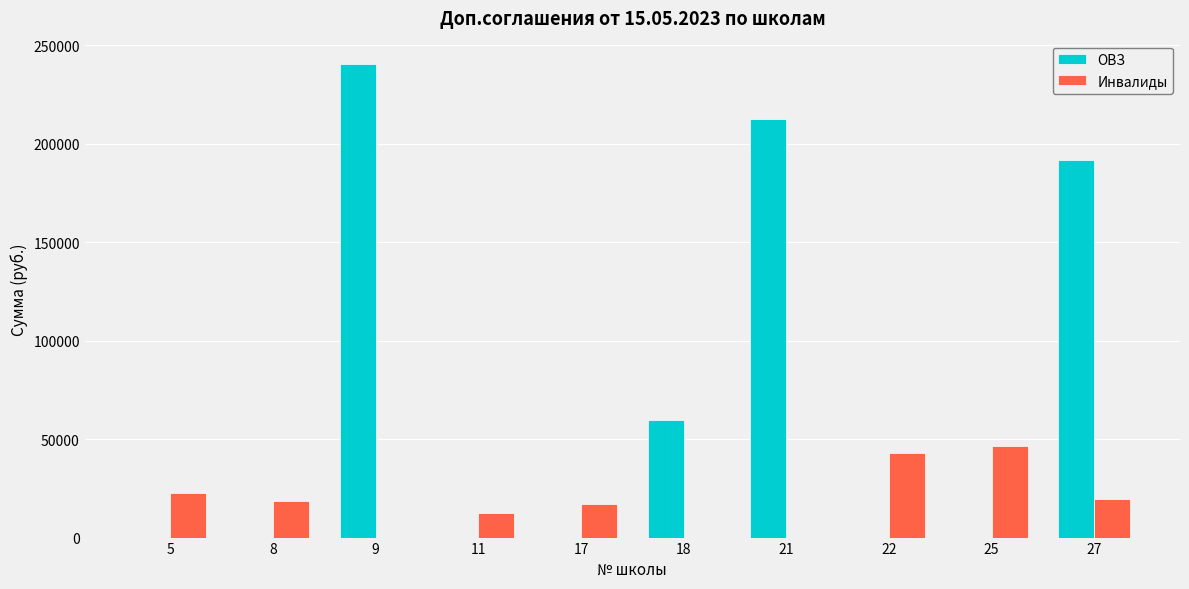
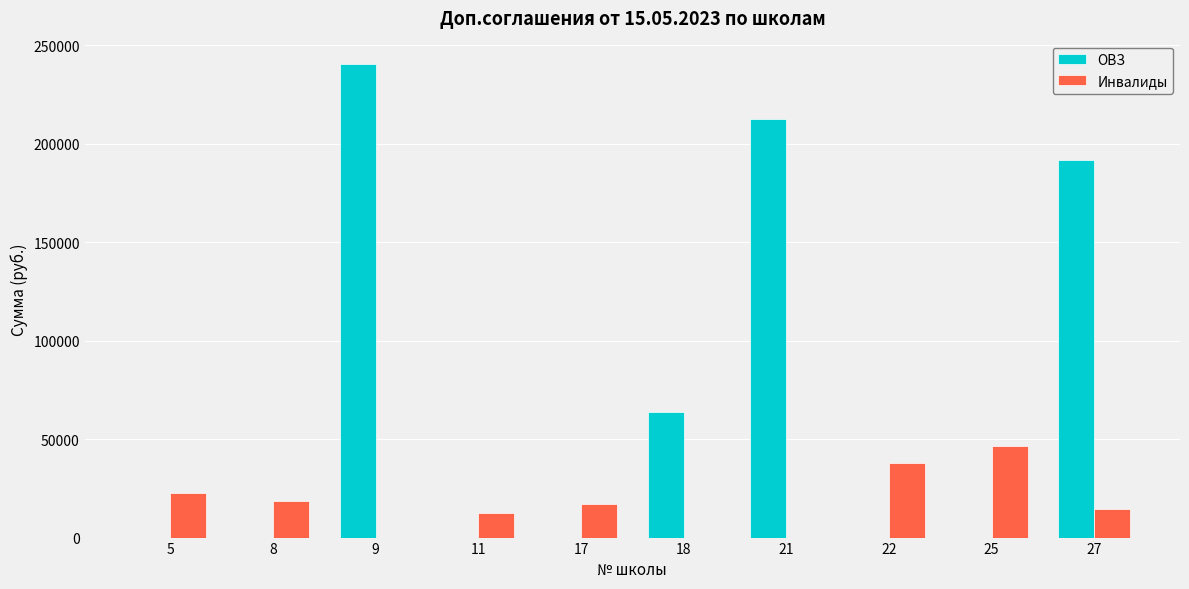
ОВЗ, 18: 59000 -> 64000
Инвалиды, 22: 43000 -> 38000
Инвалиды, 27: 19000 -> 14000
